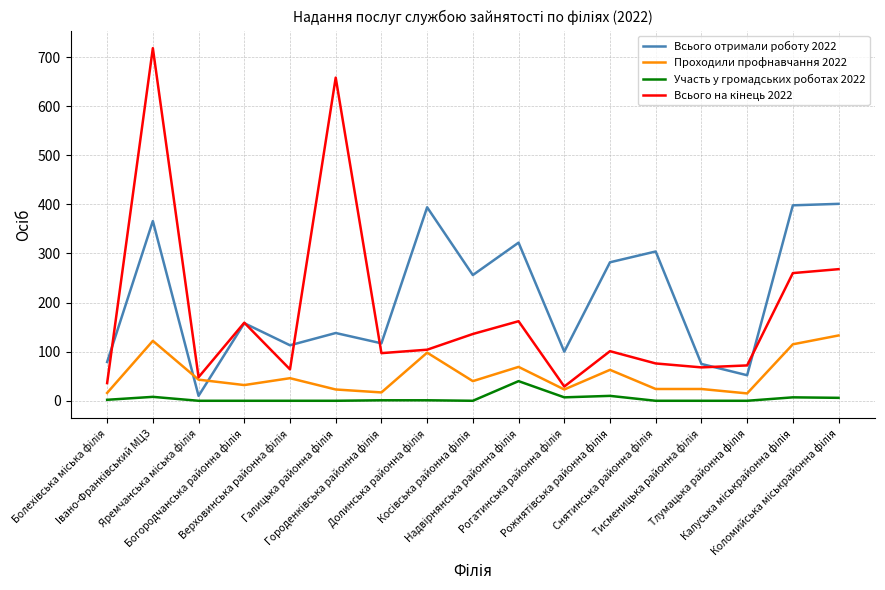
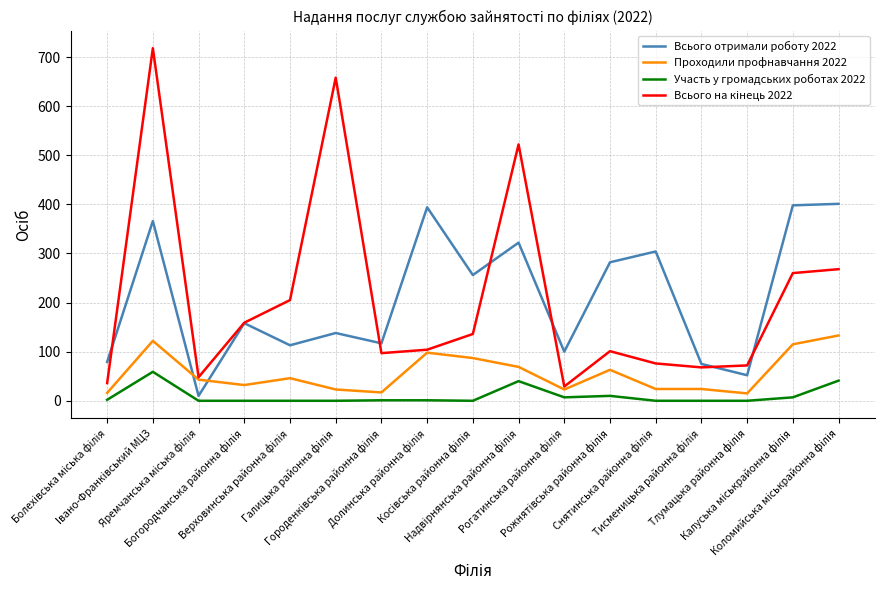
Участь у громадських роботах 2022, Івано-Франківський МЦЗ: 10 -> 60
Всього на кінець 2022, Верховинська районна філія: 60 -> 210
Проходили профнавчання 2022, Косівська районна філія: 40 -> 90
Всього на кінець 2022, Надвірнянська районна філія: 160 -> 520
Участь у громадських роботах 2022, Коломийська міськрайонна філія: 10 -> 40
